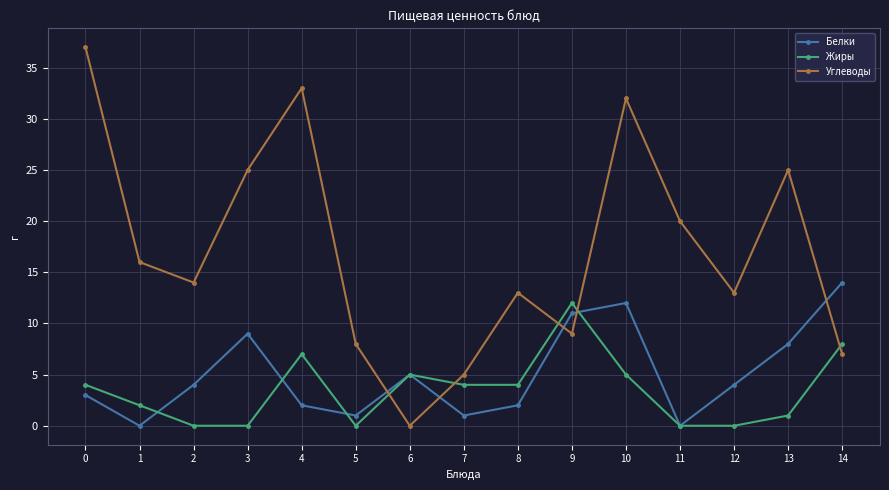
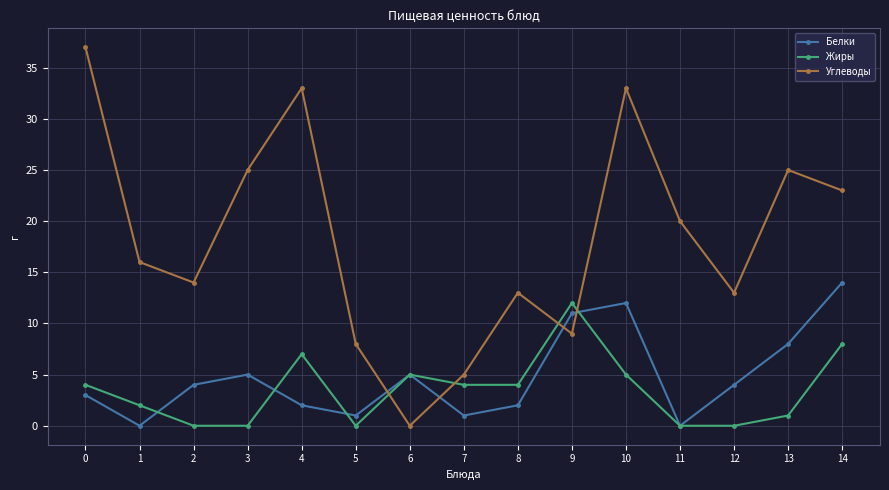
Белки, 3: 9 -> 5
Углеводы, 10: 32 -> 33
Углеводы, 14: 7 -> 23
